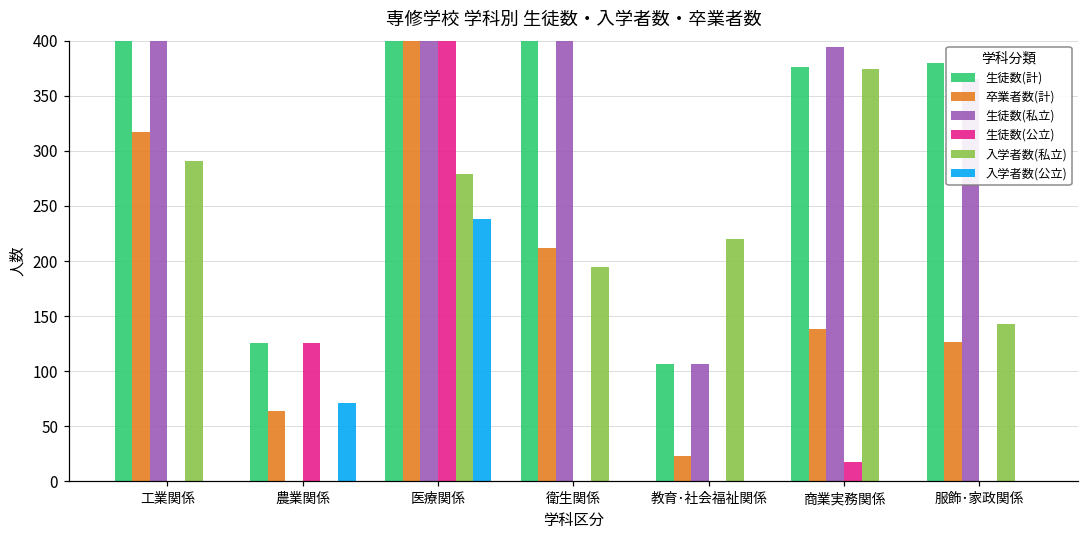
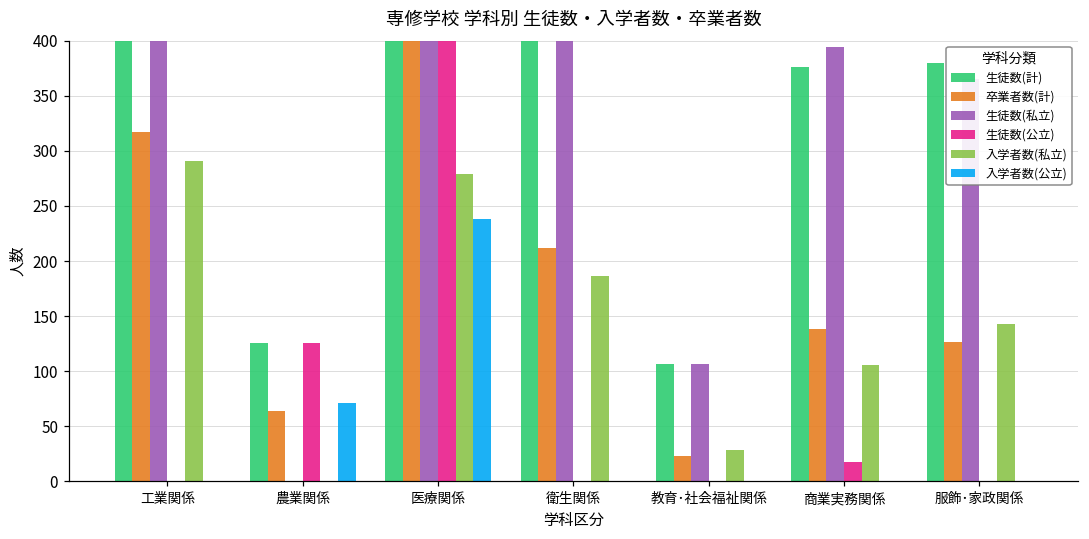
入学者数(私立), 衛生関係: 195 -> 186
入学者数(私立), 教育･社会福祉関係: 220 -> 29
入学者数(私立), 商業実務関係: 374 -> 106
